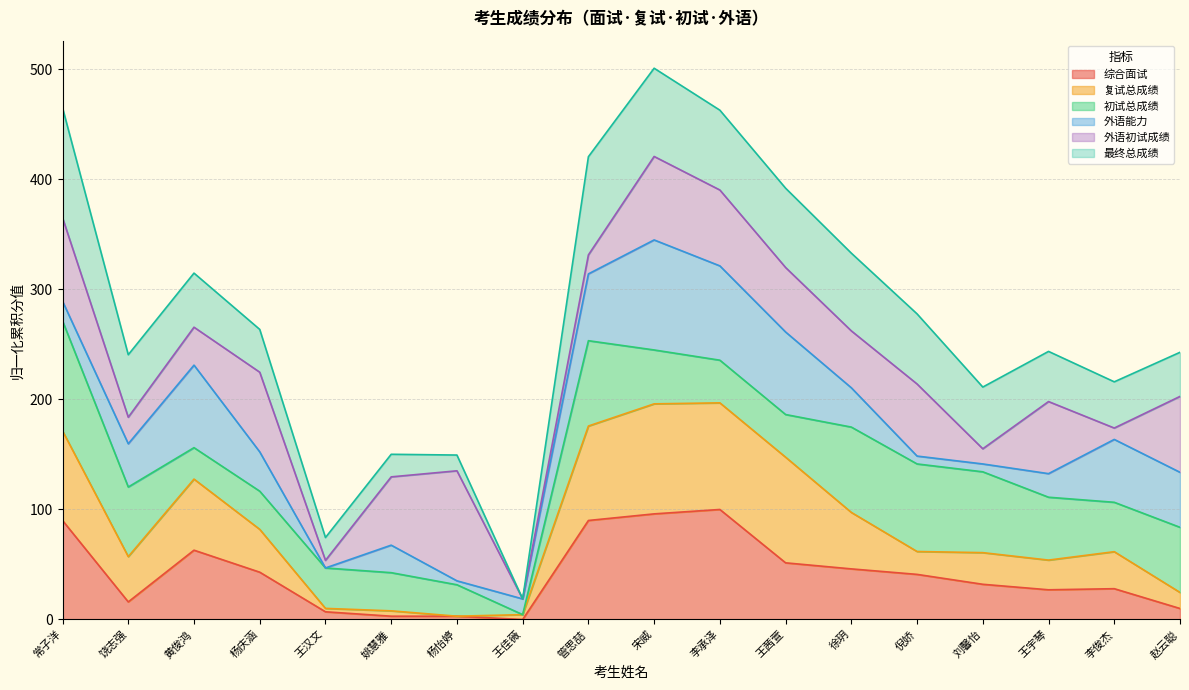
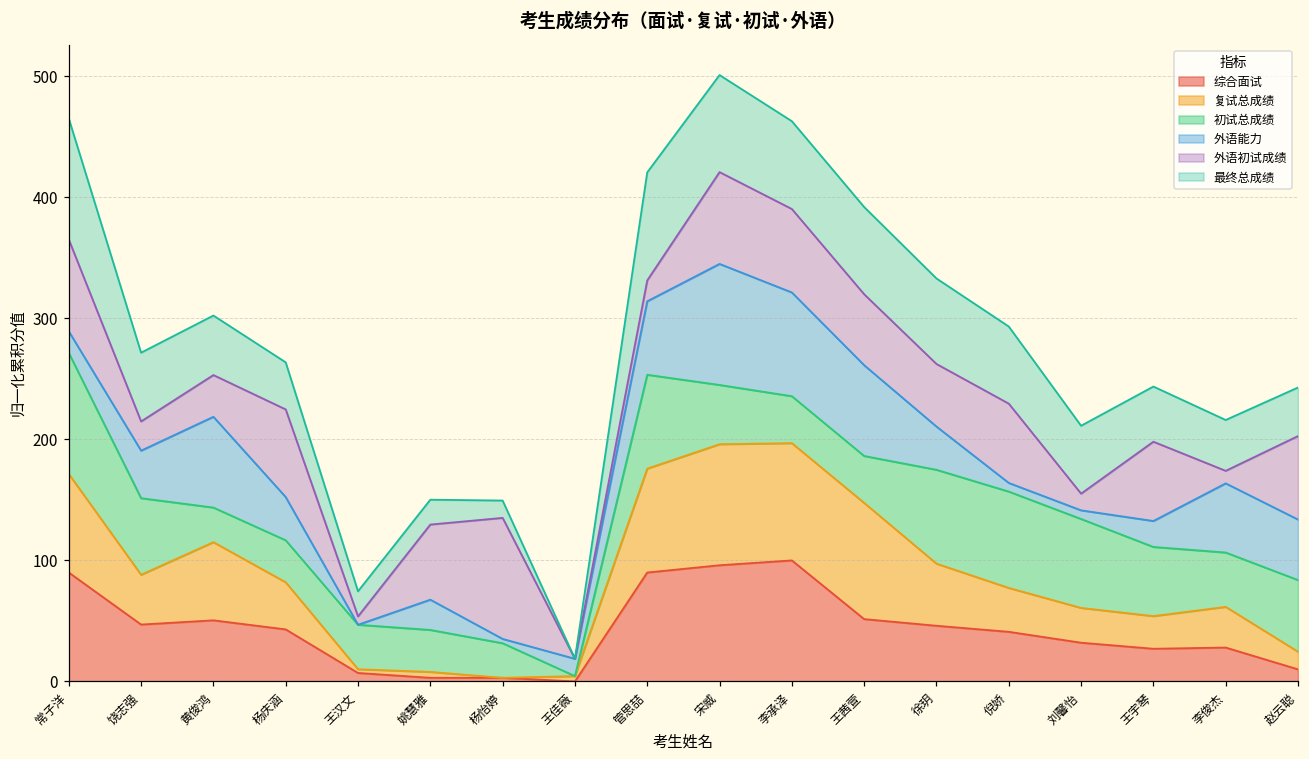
综合面试, 饶志强: 16 -> 47
综合面试, 黄俊鸿: 63 -> 51
复试总成绩, 倪娇: 21 -> 36
